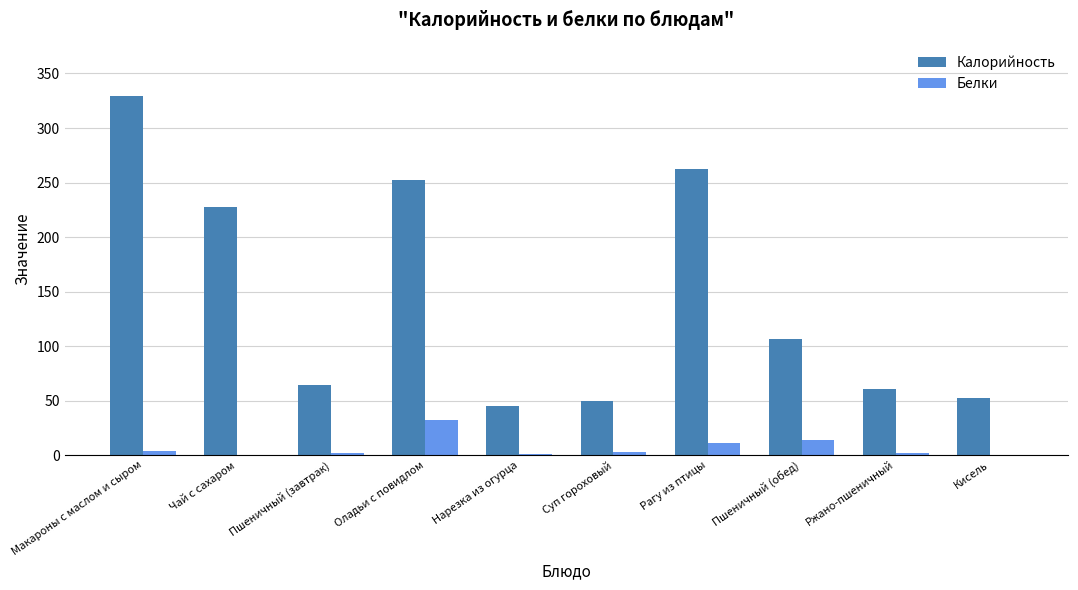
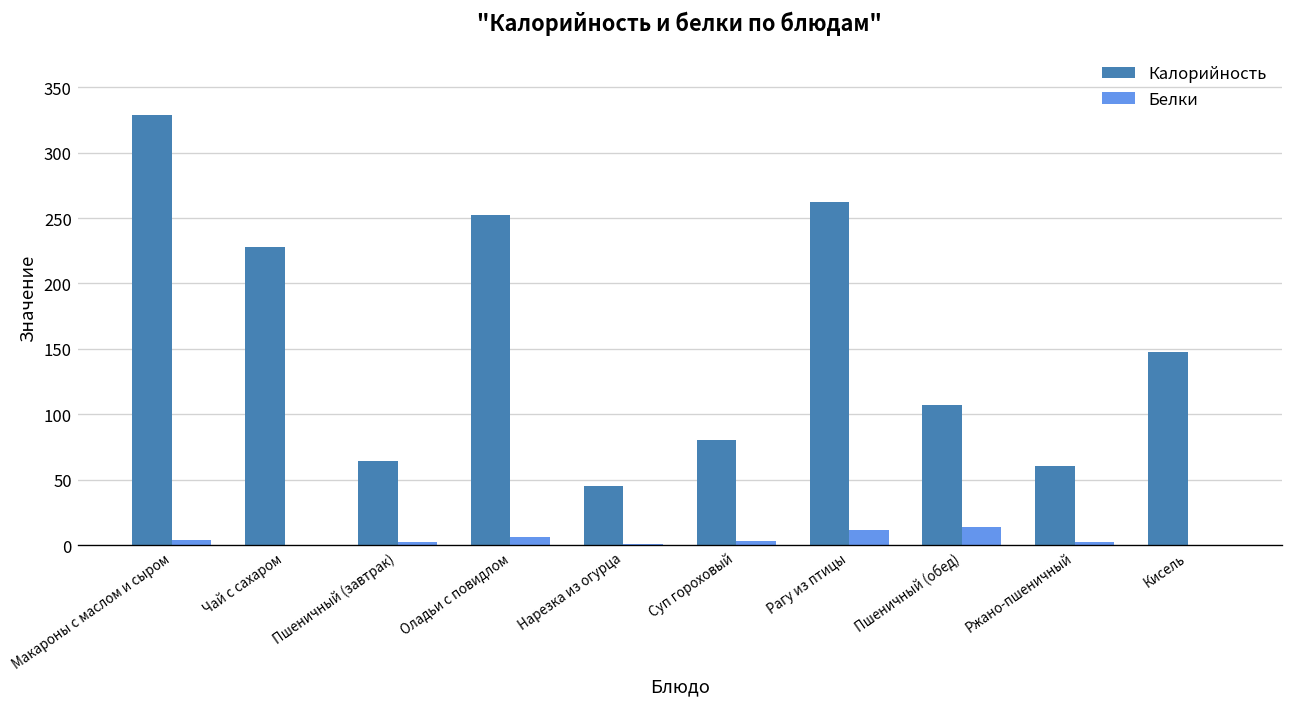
Белки, Оладьи с повидлом: 32 -> 6
Калорийность, Суп гороховый: 50 -> 81
Калорийность, Кисель: 53 -> 148
